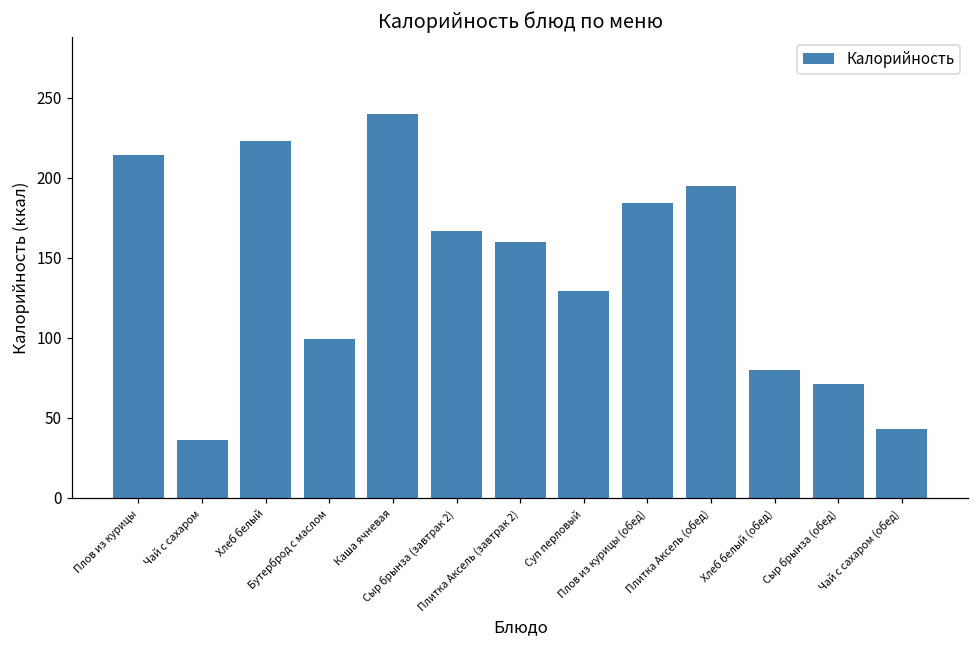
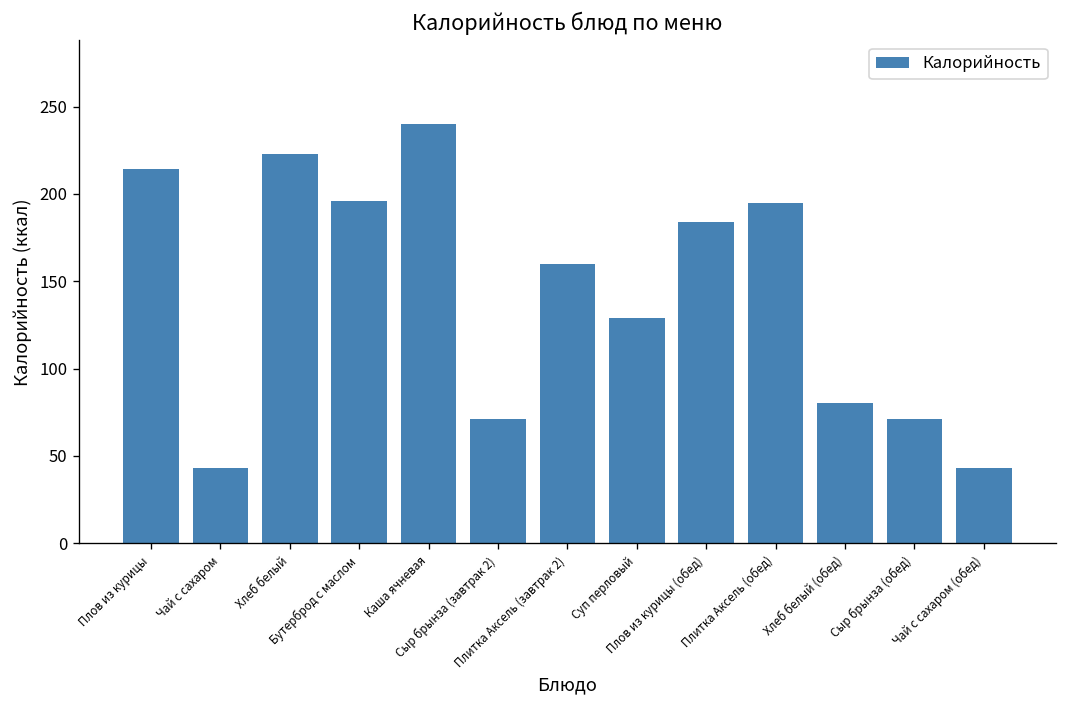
Чай с сахаром: 36 -> 43
Бутерброд с маслом: 99 -> 196
Сыр брынза (завтрак 2): 167 -> 71
